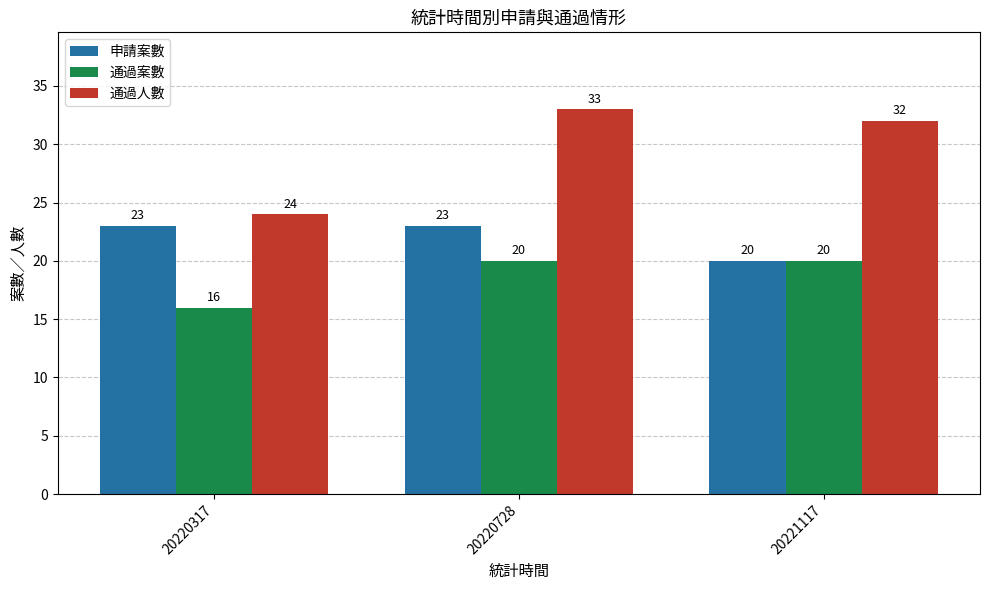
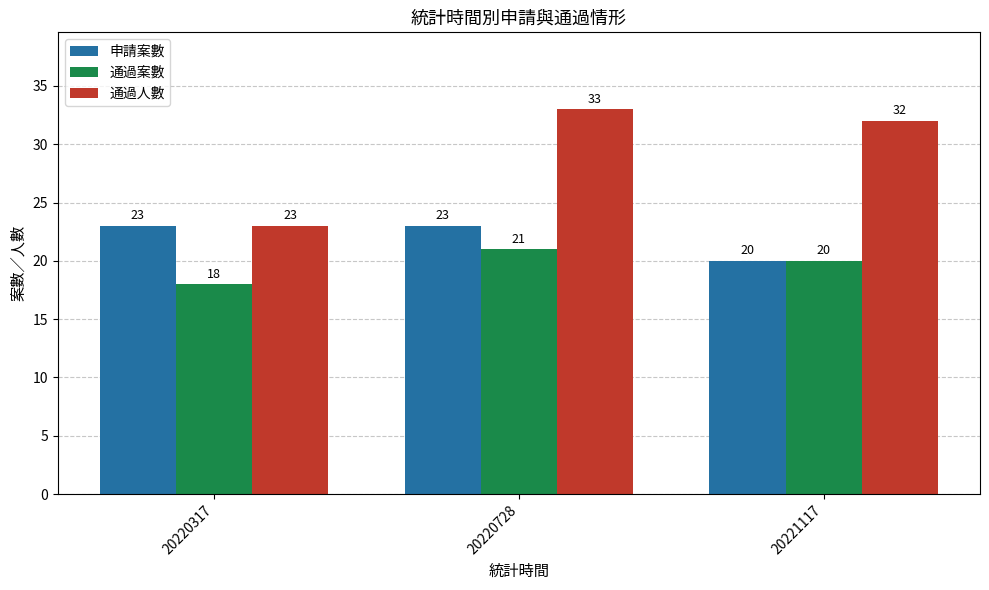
通過案數, 20220317: 16 -> 18
通過人數, 20220317: 24 -> 23
通過案數, 20220728: 20 -> 21
